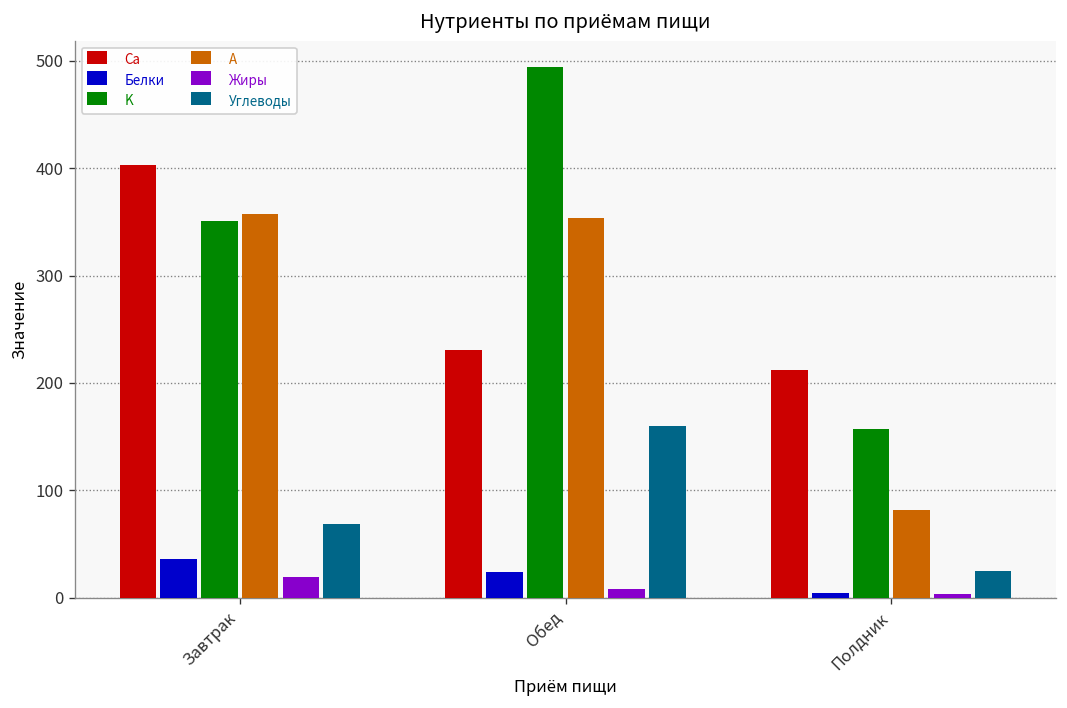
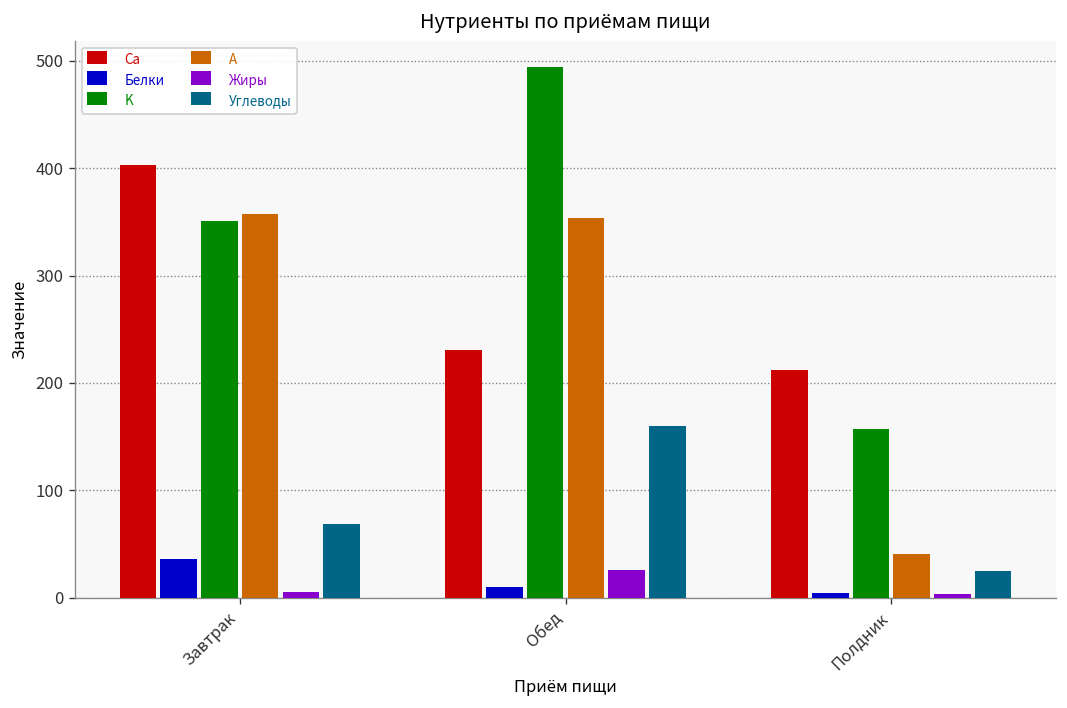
Жиры, Завтрак: 20 -> 10
Белки, Обед: 20 -> 10
Жиры, Обед: 10 -> 30
A, Полдник: 80 -> 40
